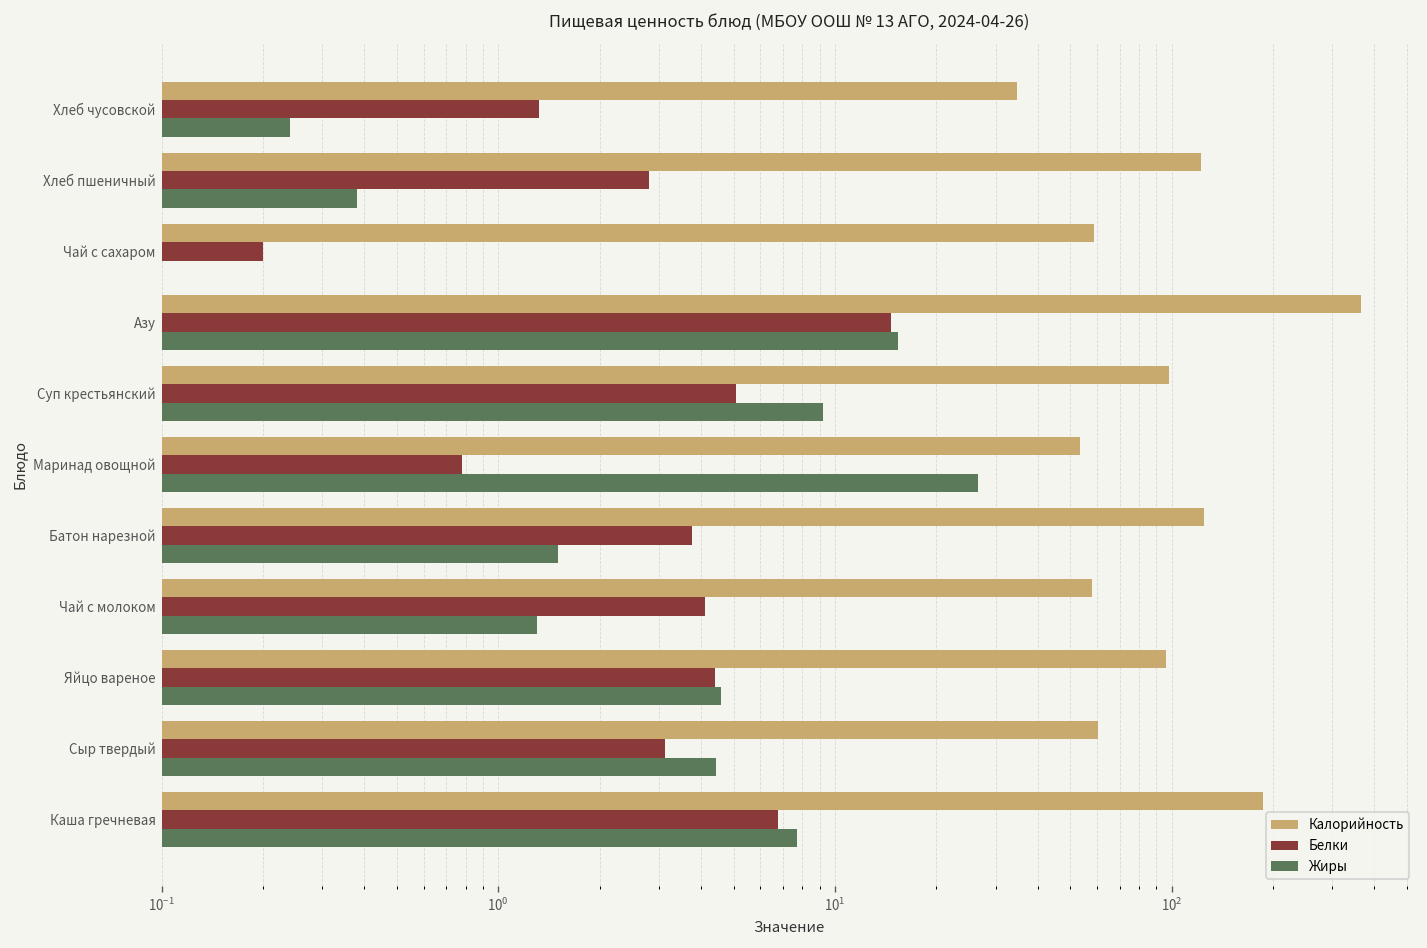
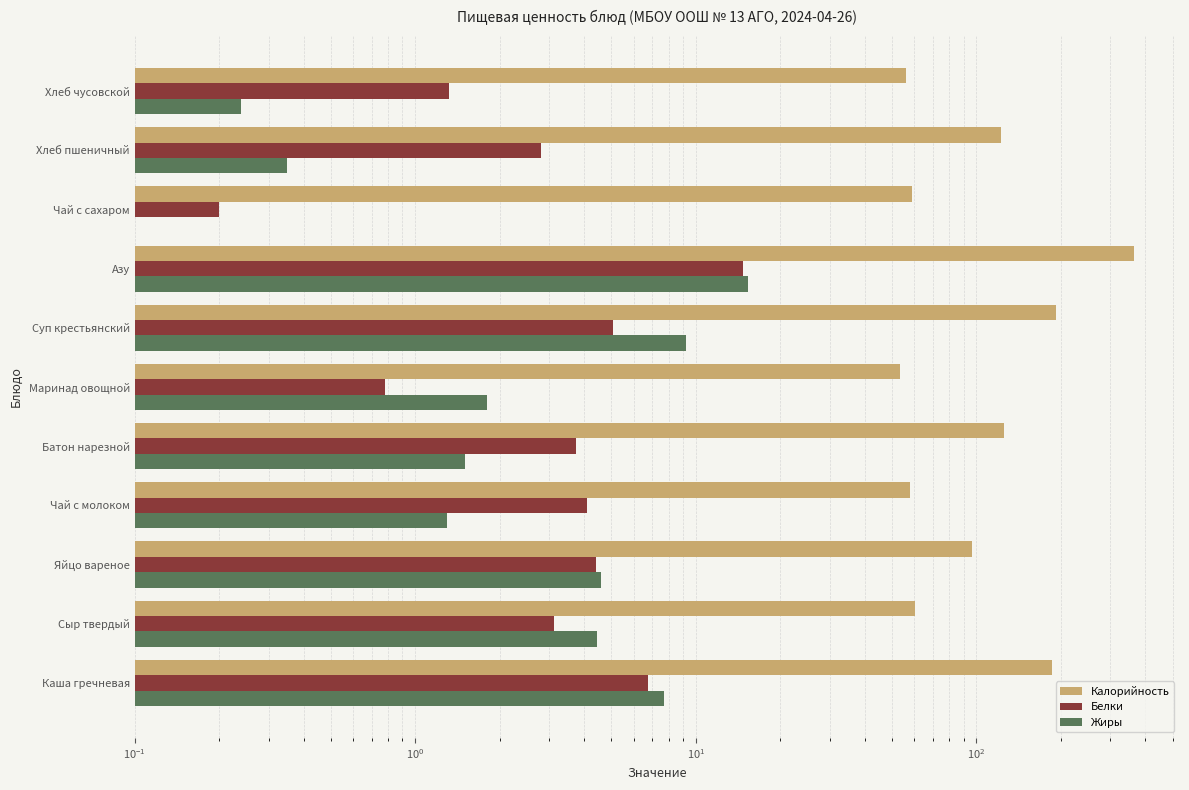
Калорийность, Хлеб чусовской: 35 -> 56
Жиры, Хлеб пшеничный: 0.38 -> 0.35
Калорийность, Суп крестьянский: 98 -> 190
Жиры, Маринад овощной: 27 -> 1.8
